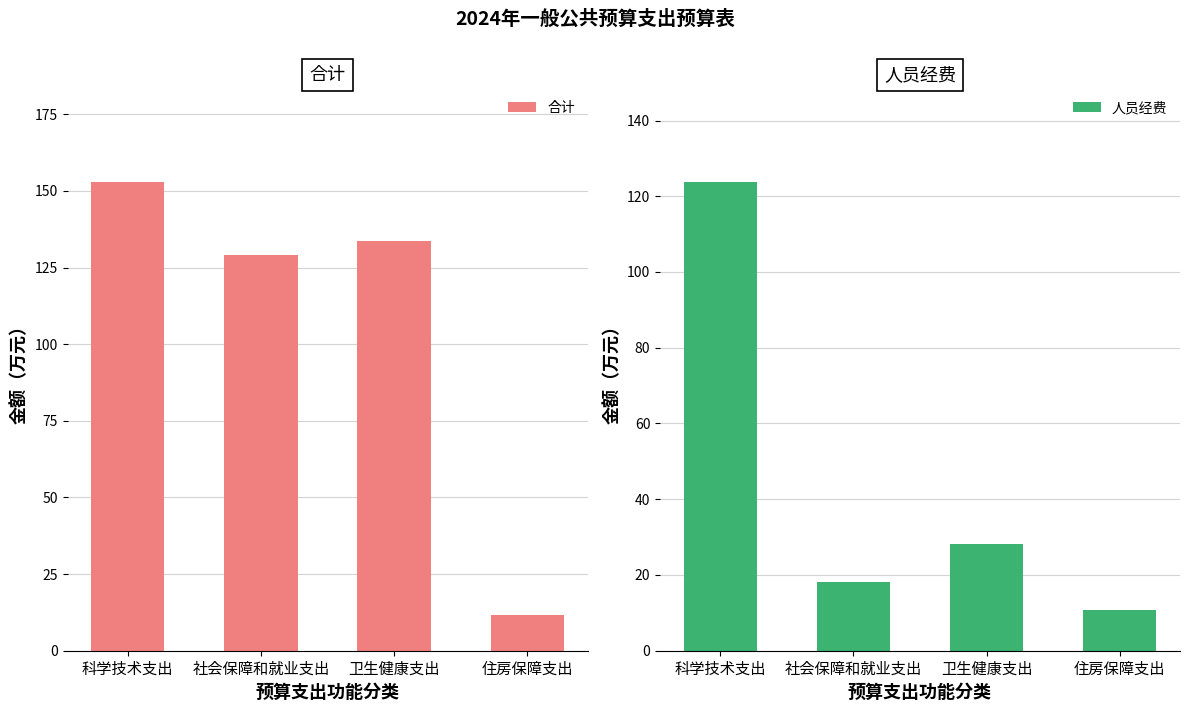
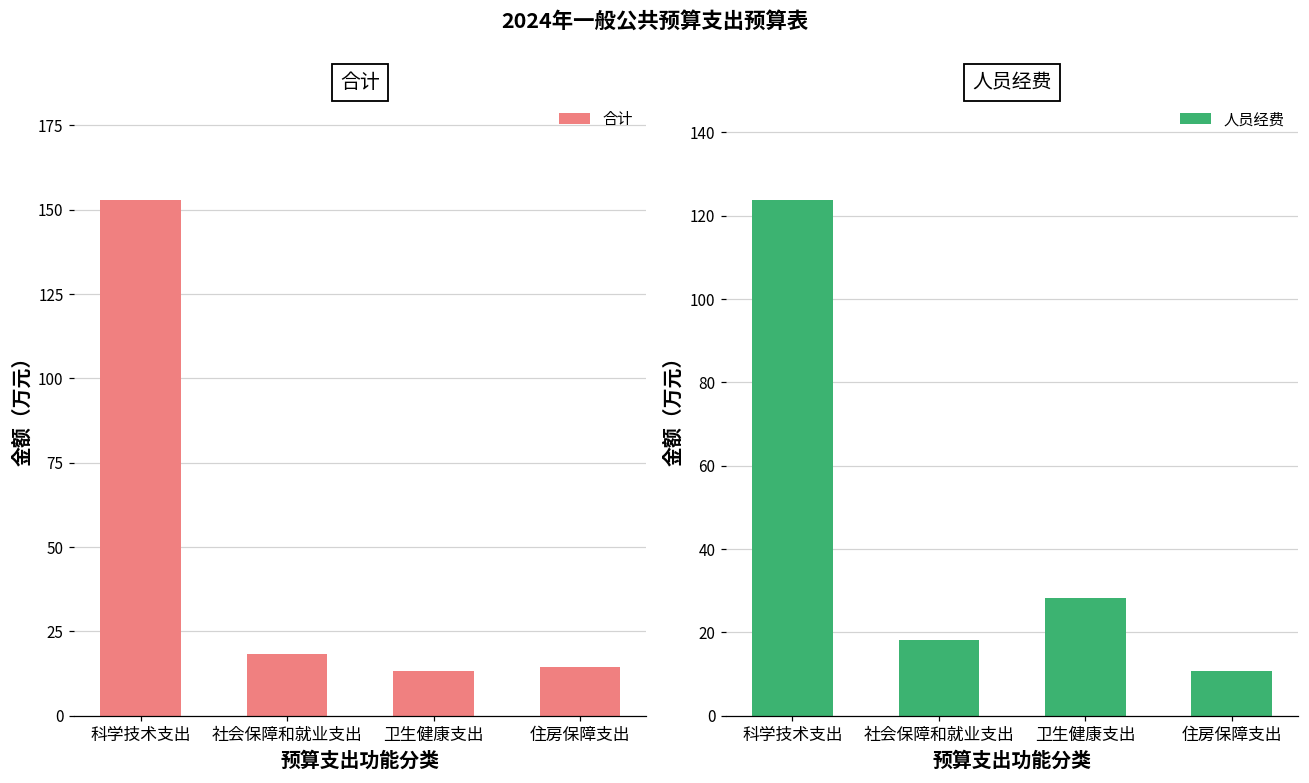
合计, 社会保障和就业支出: 129 -> 18
合计, 卫生健康支出: 134 -> 13
合计, 住房保障支出: 12 -> 14
